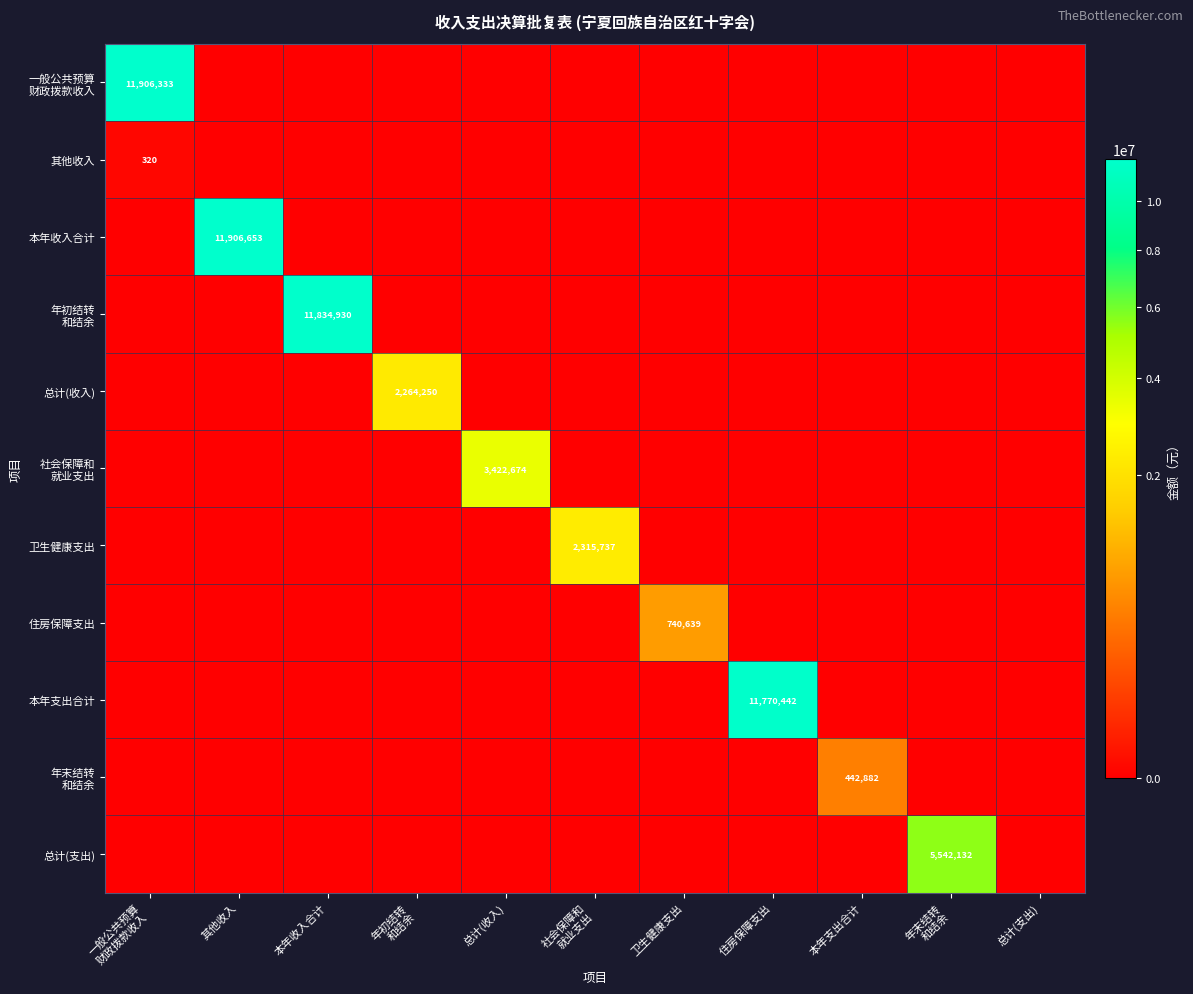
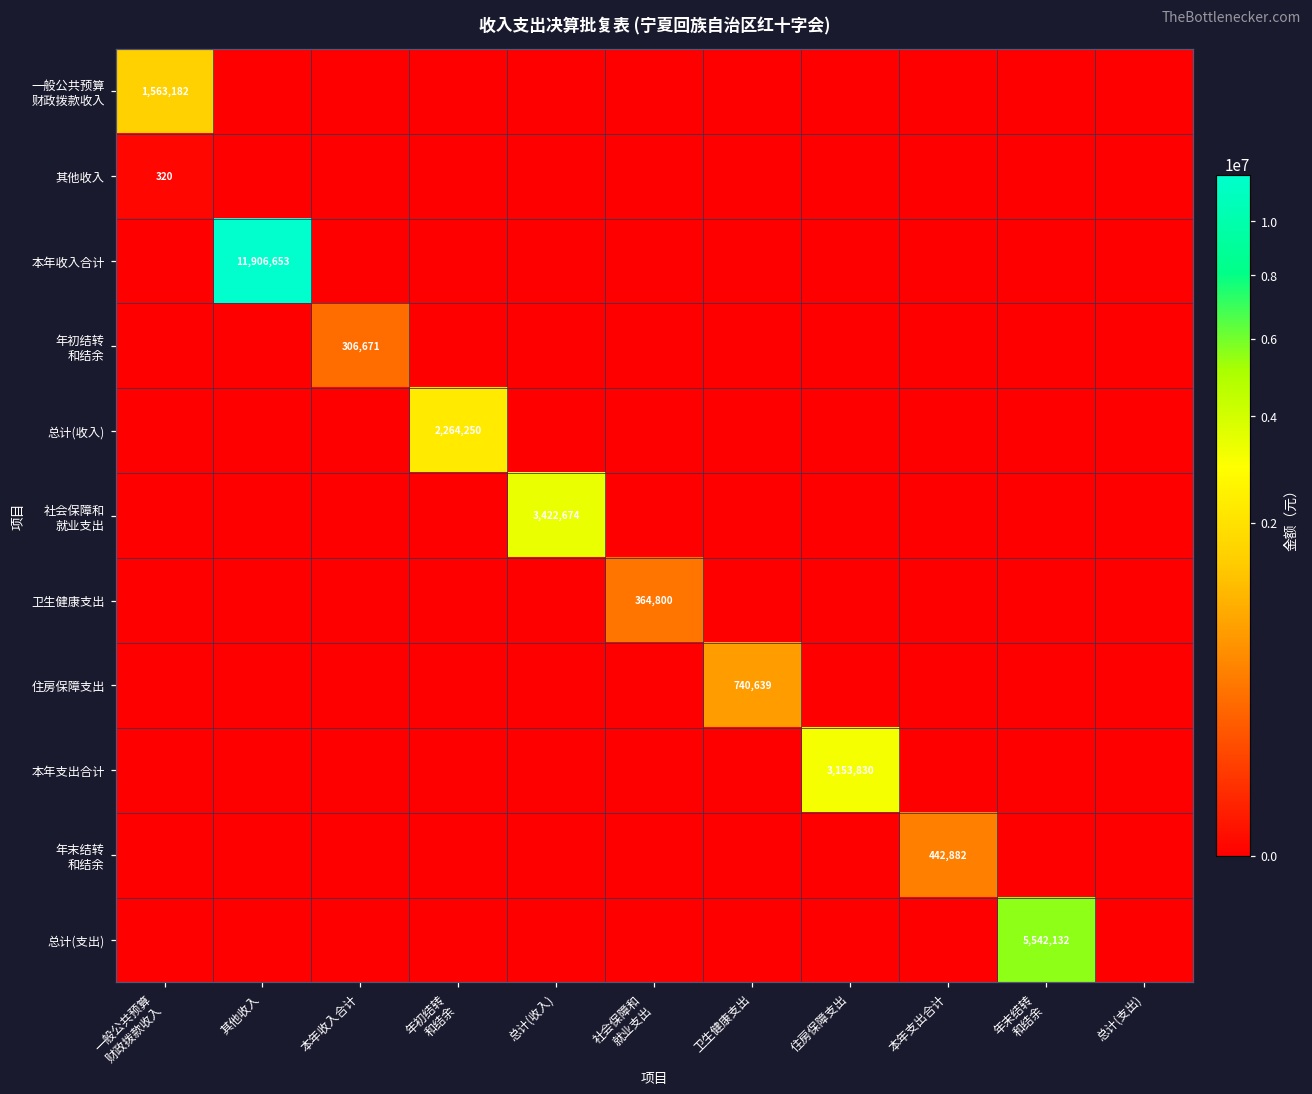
一般公共预算 财政拨款收入, 一般公共预算 财政拨款收入: 11,906,333 -> 1,563,182
年初结转 和结余, 本年收入合计: 11,834,930 -> 306,671
卫生健康支出, 社会保障和 就业支出: 2,315,737 -> 364,800
本年支出合计, 住房保障支出: 11,770,442 -> 3,153,830
